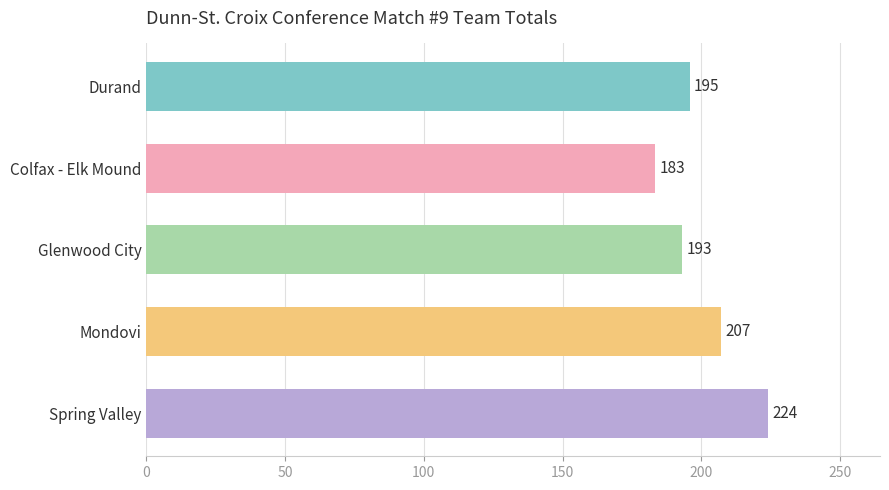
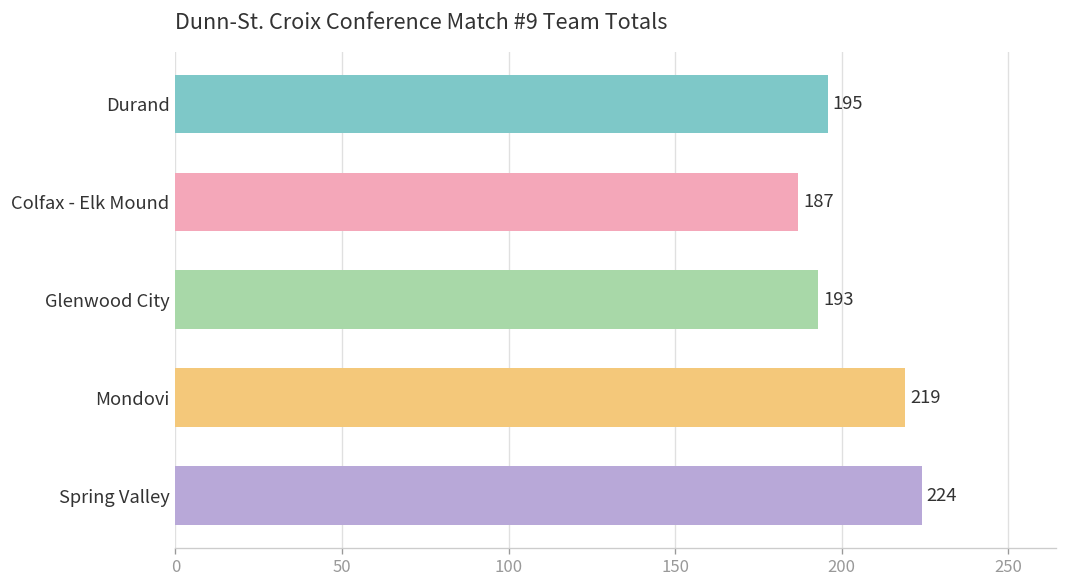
Colfax - Elk Mound: 183 -> 187
Mondovi: 207 -> 219
